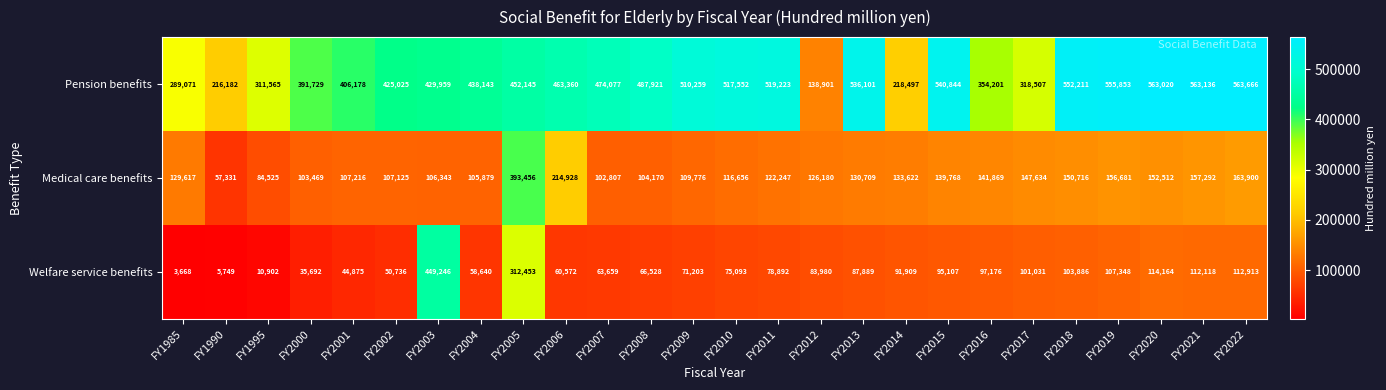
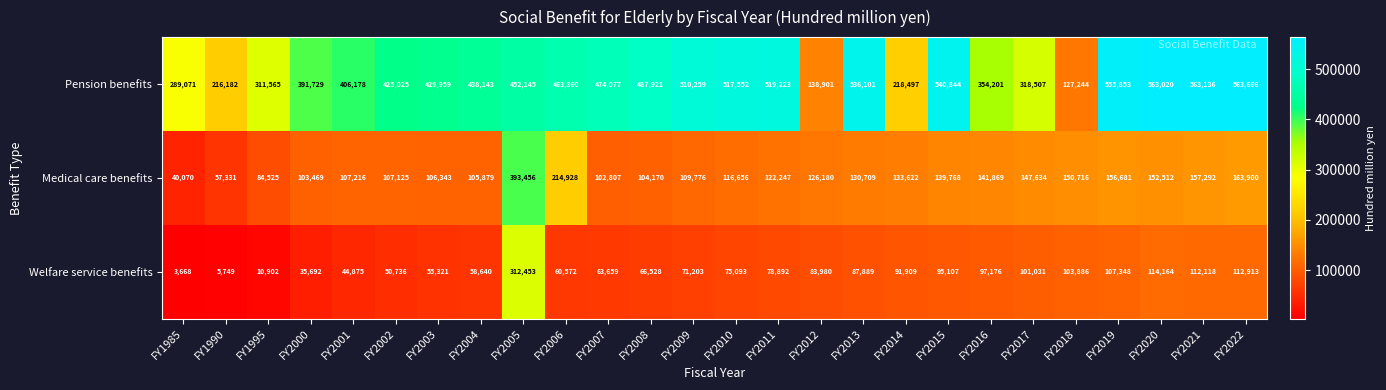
Pension benefits, FY2018: 552,211 -> 127,244
Medical care benefits, FY1985: 129,617 -> 40,070
Welfare service benefits, FY2003: 449,246 -> 55,321
